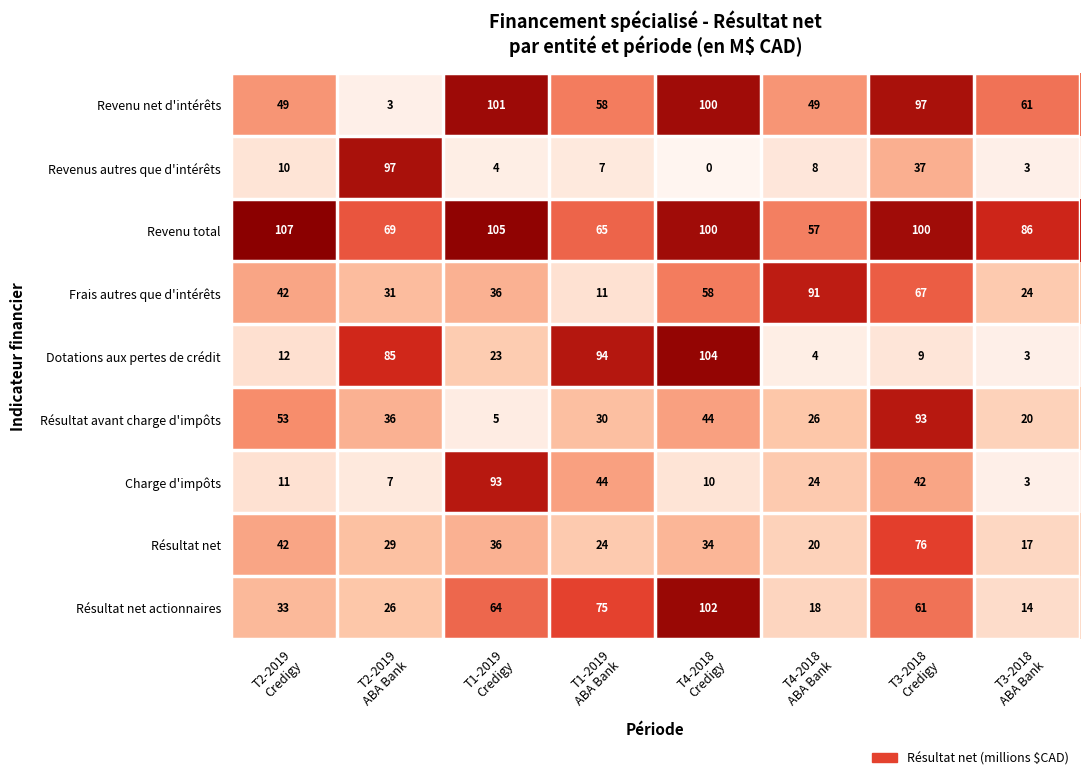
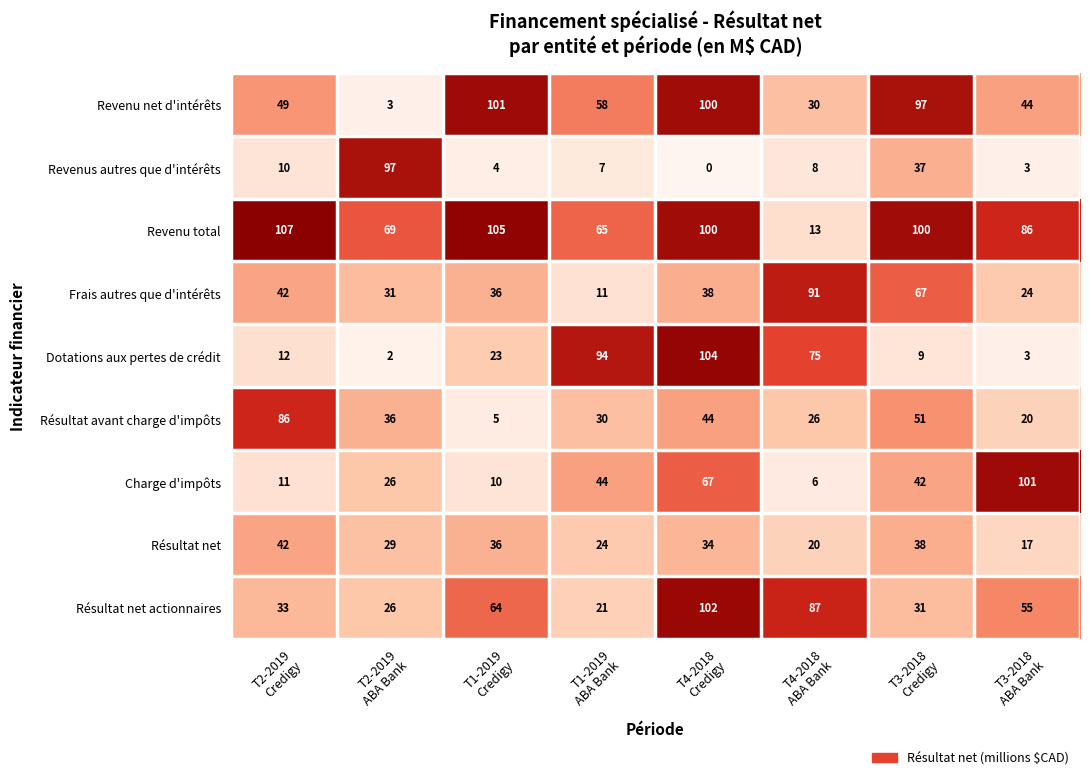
Revenu net d'intérêts, T4-2018 ABA Bank: 49 -> 30
Revenu net d'intérêts, T3-2018 ABA Bank: 61 -> 44
Revenu total, T4-2018 ABA Bank: 57 -> 13
Frais autres que d'intérêts, T4-2018 Credigy: 58 -> 38
Dotations aux pertes de crédit, T2-2019 ABA Bank: 85 -> 2
Dotations aux pertes de crédit, T4-2018 ABA Bank: 4 -> 75
Résultat avant charge d'impôts, T2-2019 Credigy: 53 -> 86
Résultat avant charge d'impôts, T3-2018 Credigy: 93 -> 51
Charge d'impôts, T2-2019 ABA Bank: 7 -> 26
Charge d'impôts, T1-2019 Credigy: 93 -> 10
Charge d'impôts, T4-2018 Credigy: 10 -> 67
Charge d'impôts, T4-2018 ABA Bank: 24 -> 6
Charge d'impôts, T3-2018 ABA Bank: 3 -> 101
Résultat net, T3-2018 Credigy: 76 -> 38
Résultat net actionnaires, T1-2019 ABA Bank: 75 -> 21
Résultat net actionnaires, T4-2018 ABA Bank: 18 -> 87
Résultat net actionnaires, T3-2018 Credigy: 61 -> 31
Résultat net actionnaires, T3-2018 ABA Bank: 14 -> 55
